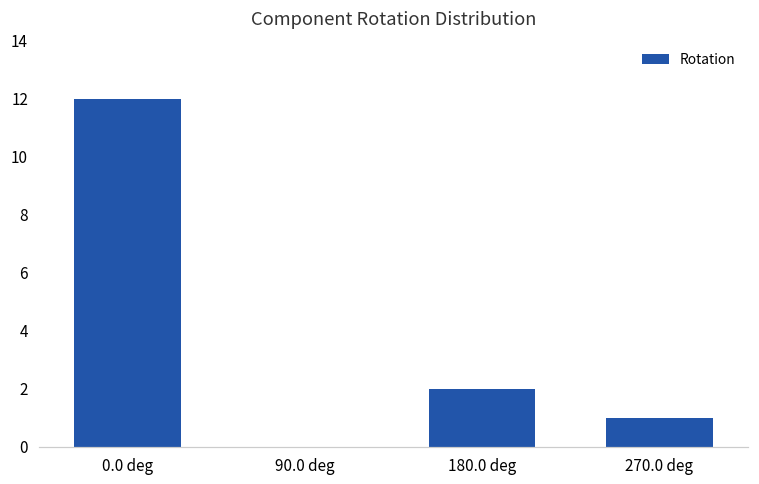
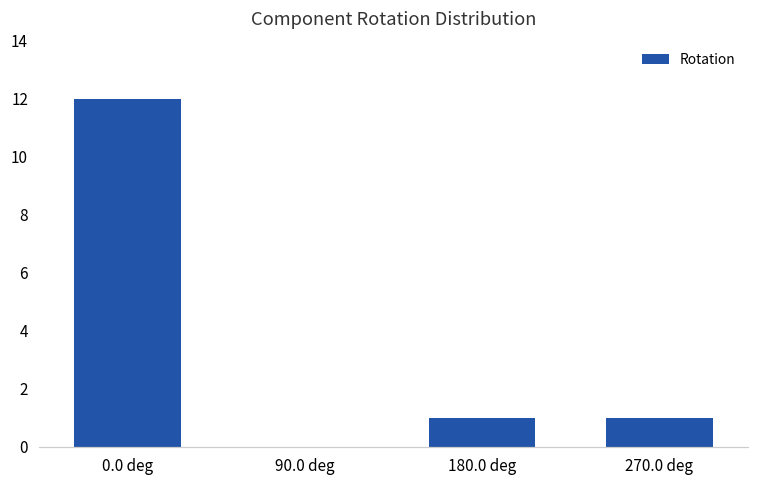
180.0 deg: 2 -> 1
